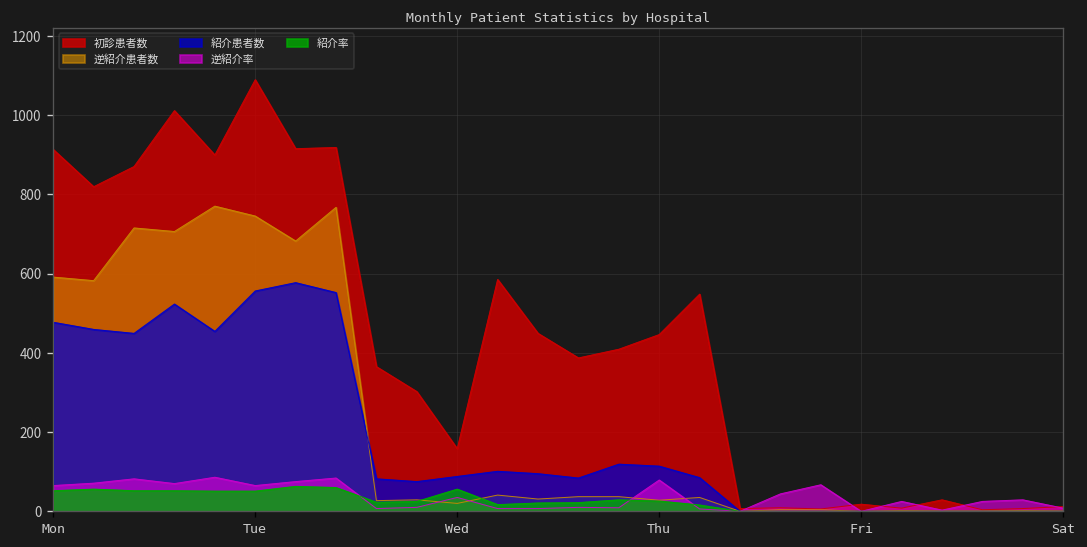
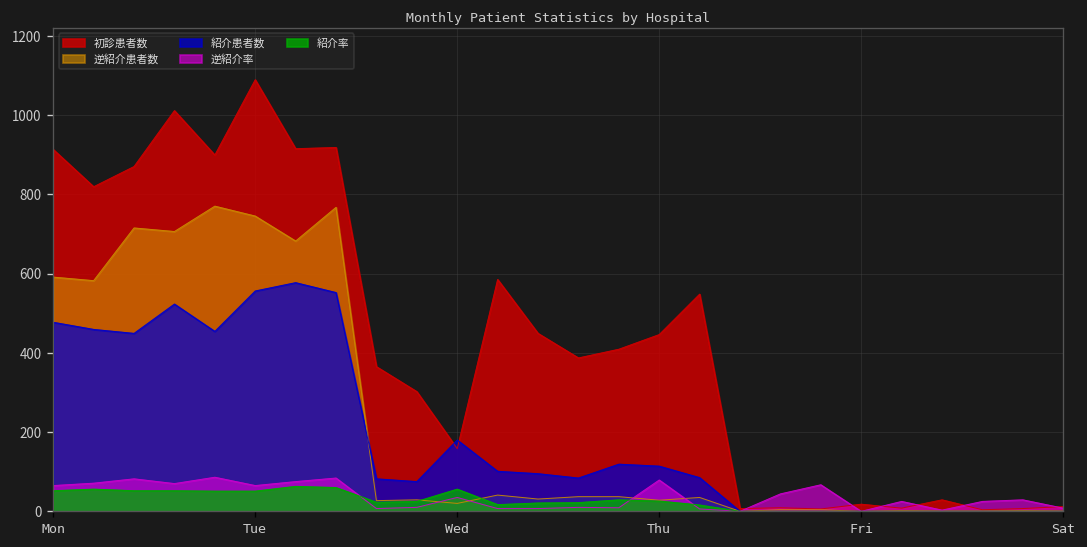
紹介患者数, Wed: 90 -> 180
